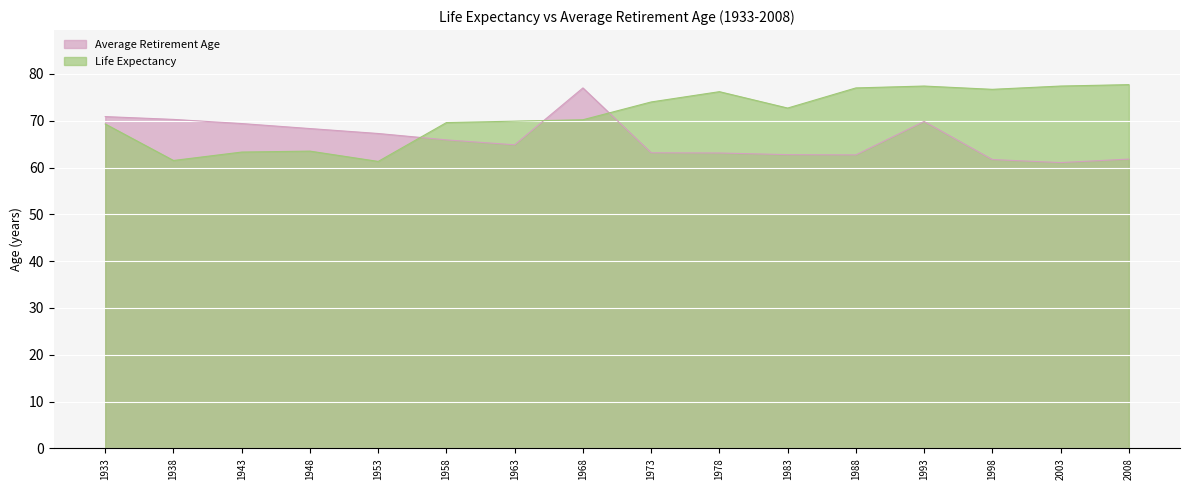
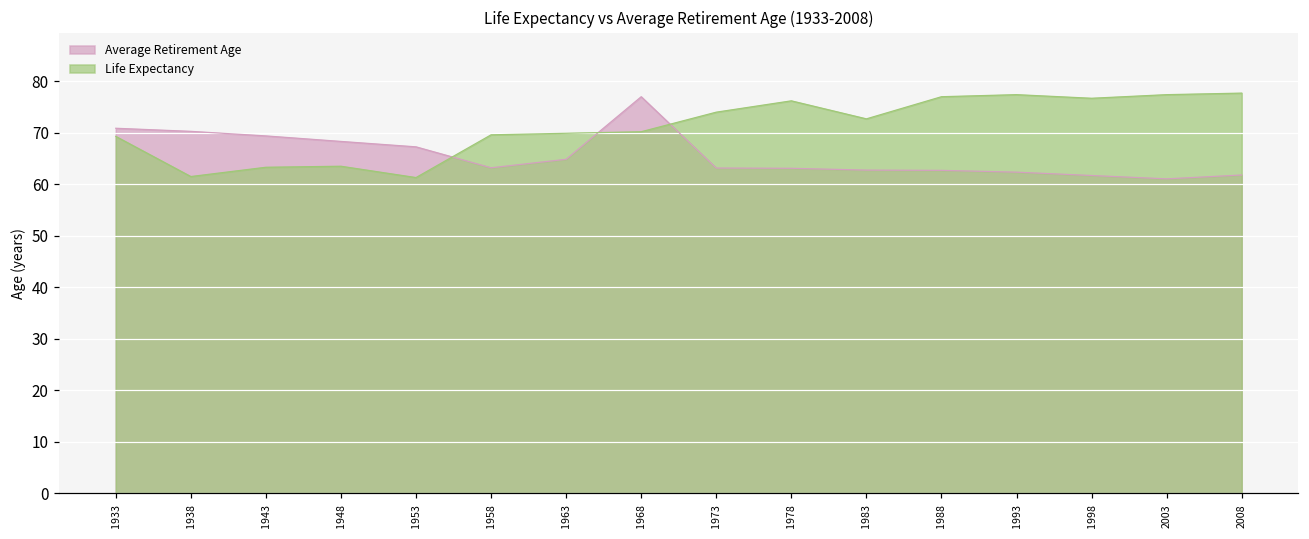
Average Retirement Age, 1958: 66 -> 63
Average Retirement Age, 1993: 70 -> 62
